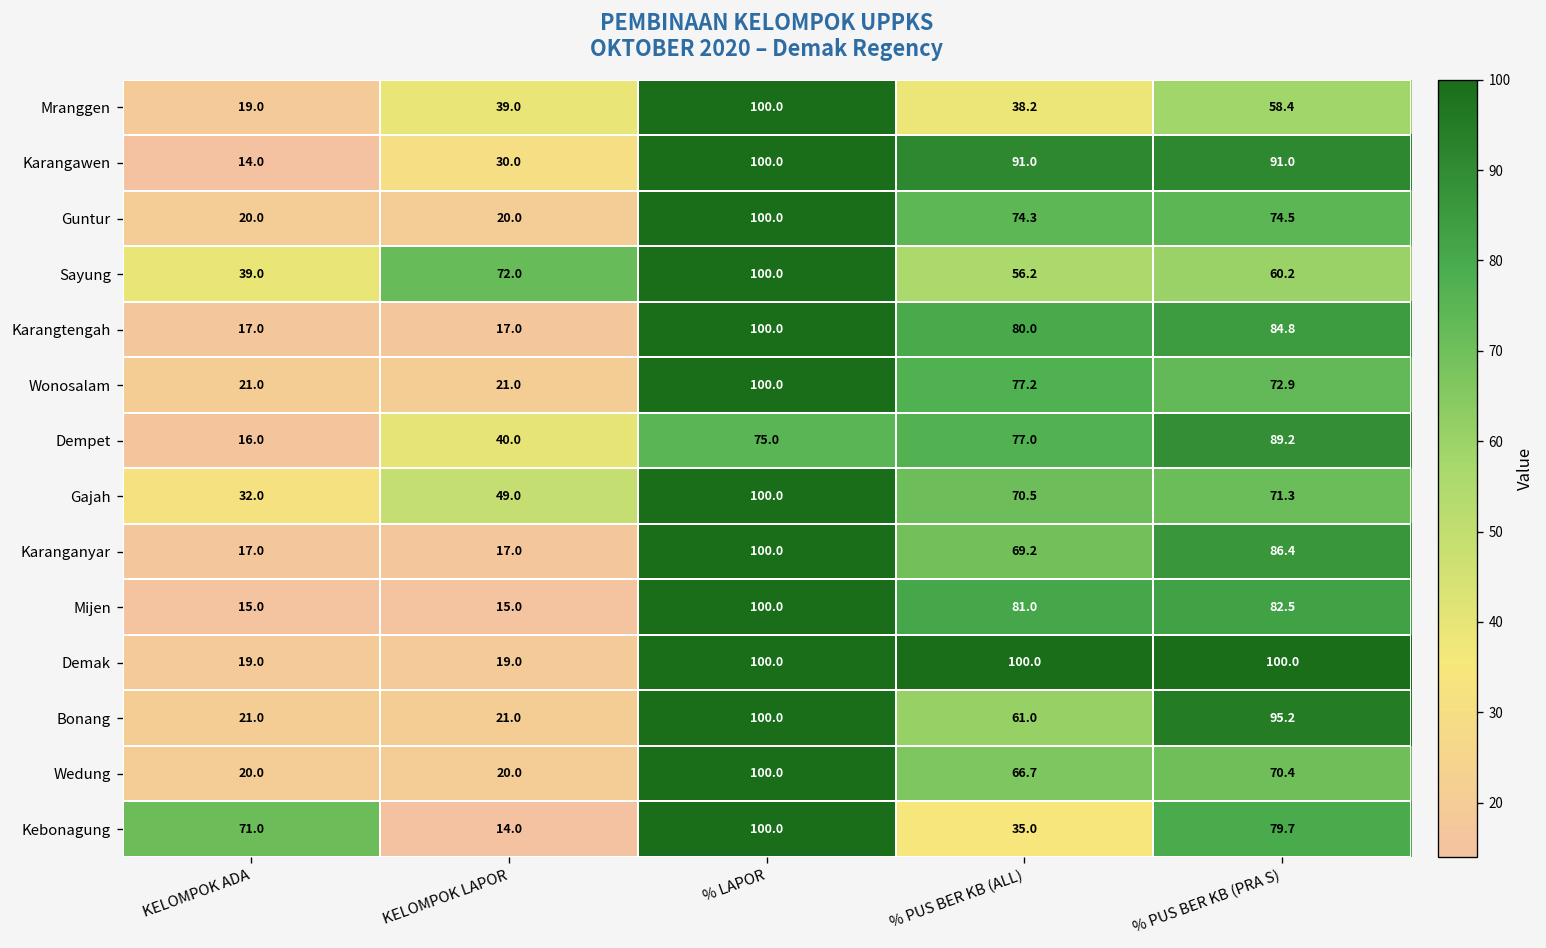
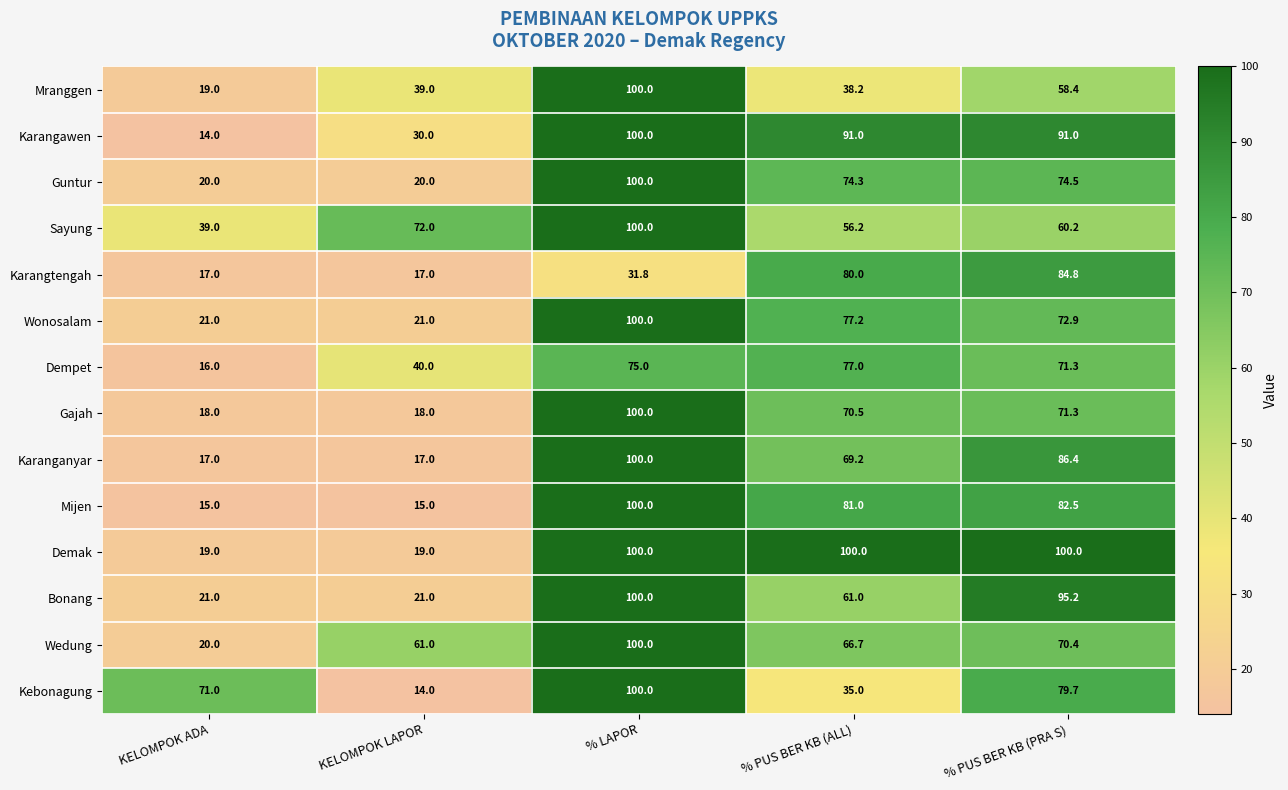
Karangtengah, % LAPOR: 100.0 -> 31.8
Dempet, % PUS BER KB (PRA S): 89.2 -> 71.3
Gajah, KELOMPOK ADA: 32.0 -> 18.0
Gajah, KELOMPOK LAPOR: 49.0 -> 18.0
Wedung, KELOMPOK LAPOR: 20.0 -> 61.0
